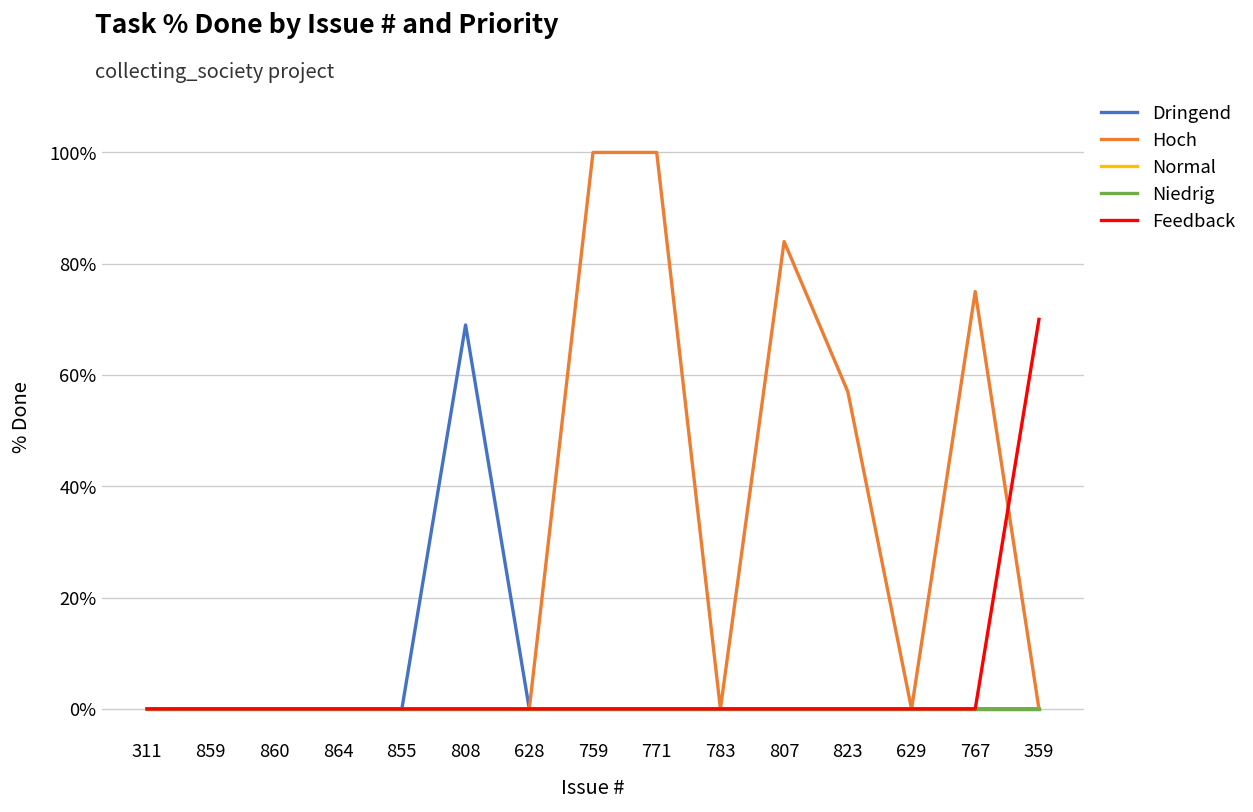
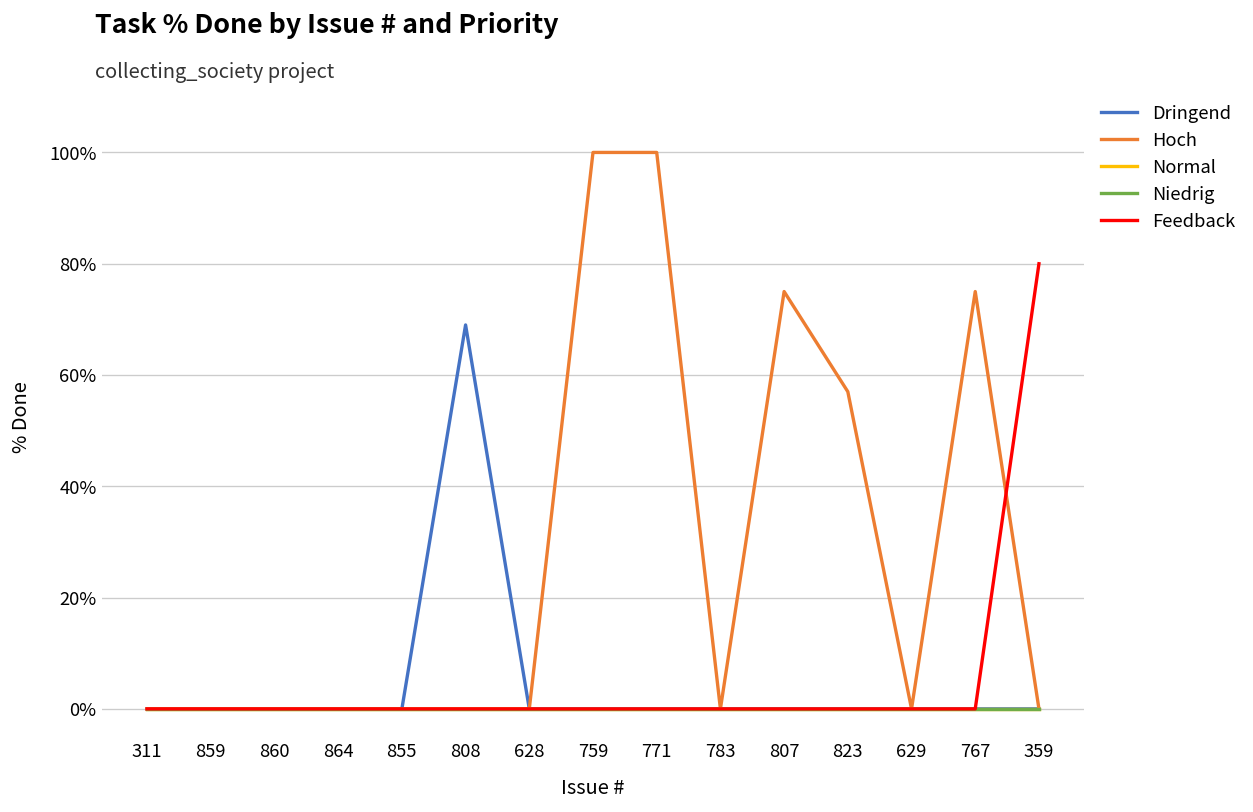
Hoch, 807: 84% -> 75%
Feedback, 359: 70% -> 80%
